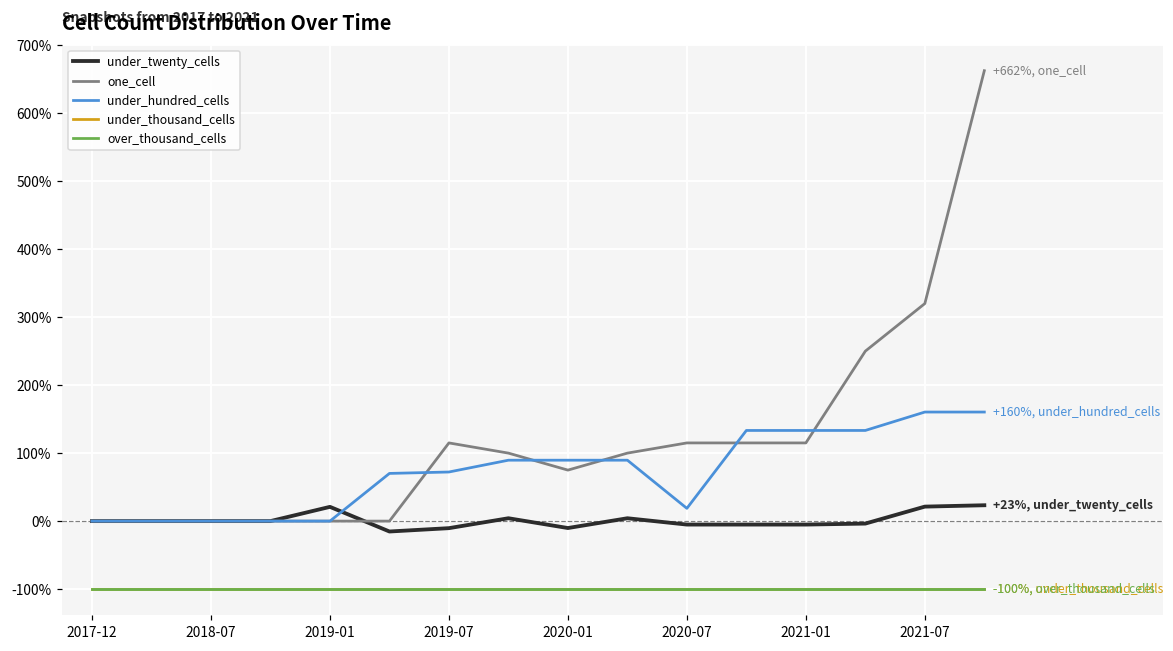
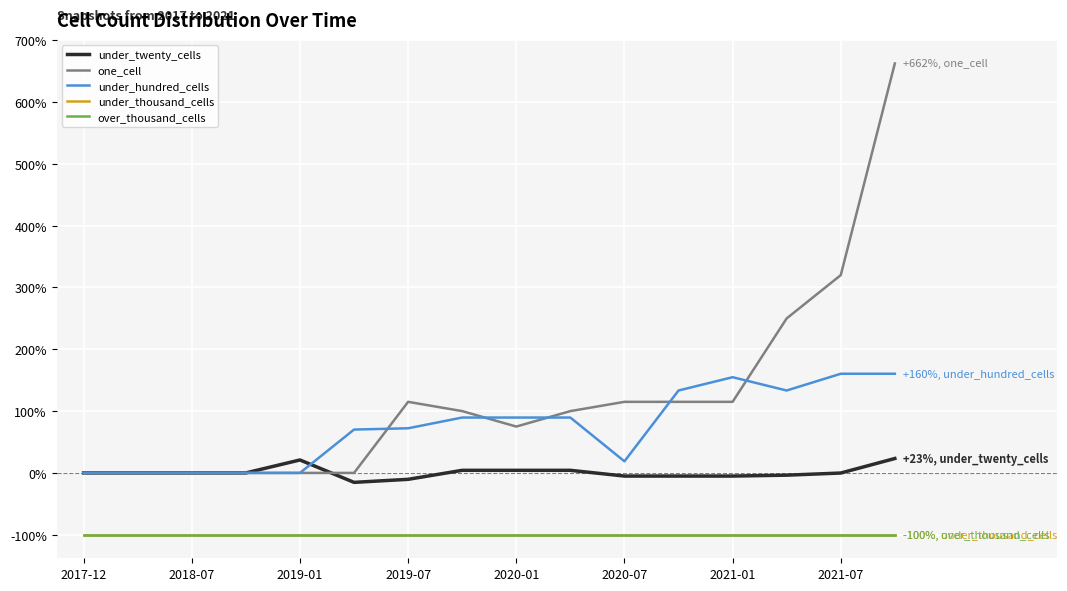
under_twenty_cells, 2020-01: -10% -> 0%
under_hundred_cells, 2021-01: 130% -> 150%
under_twenty_cells, 2021-07: 20% -> 0%
